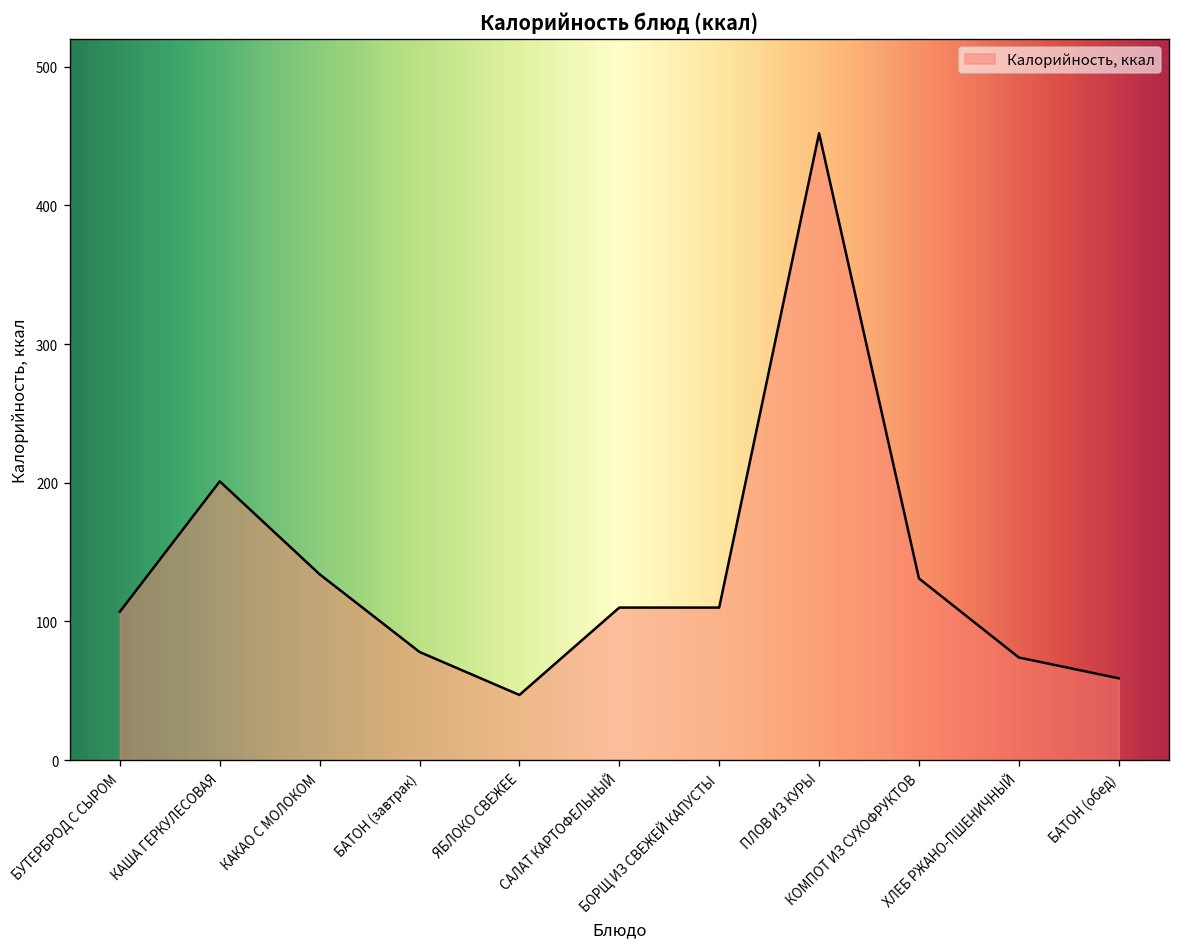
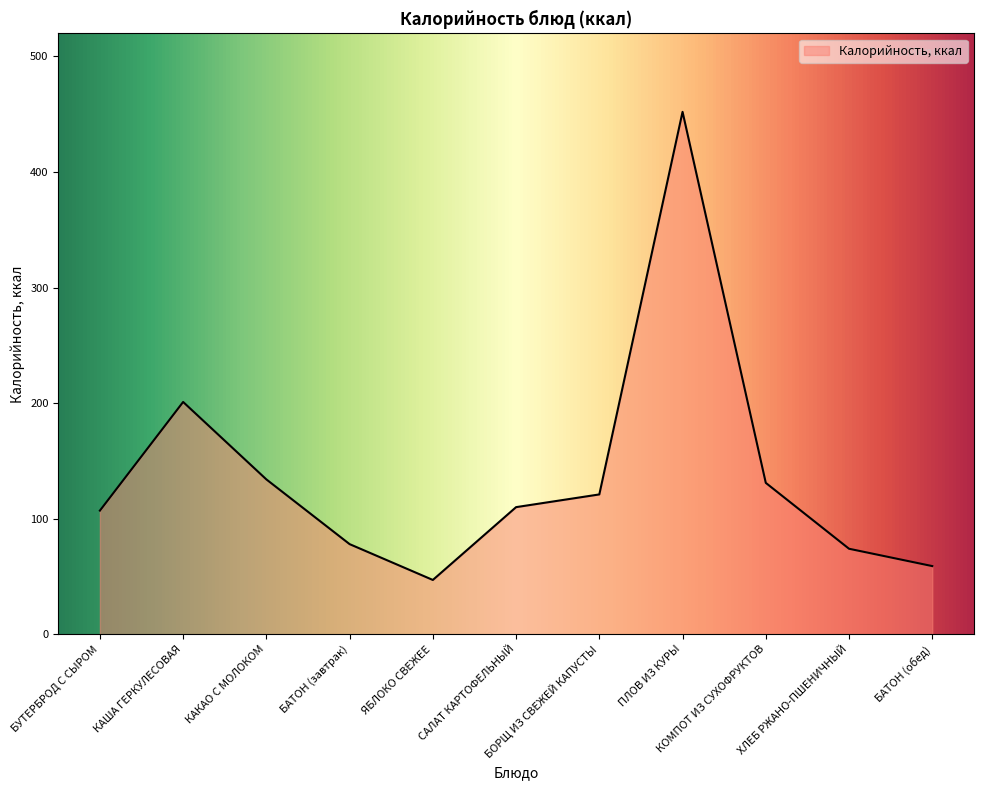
БОРЩ ИЗ СВЕЖЕЙ КАПУСТЫ: 110 -> 121
